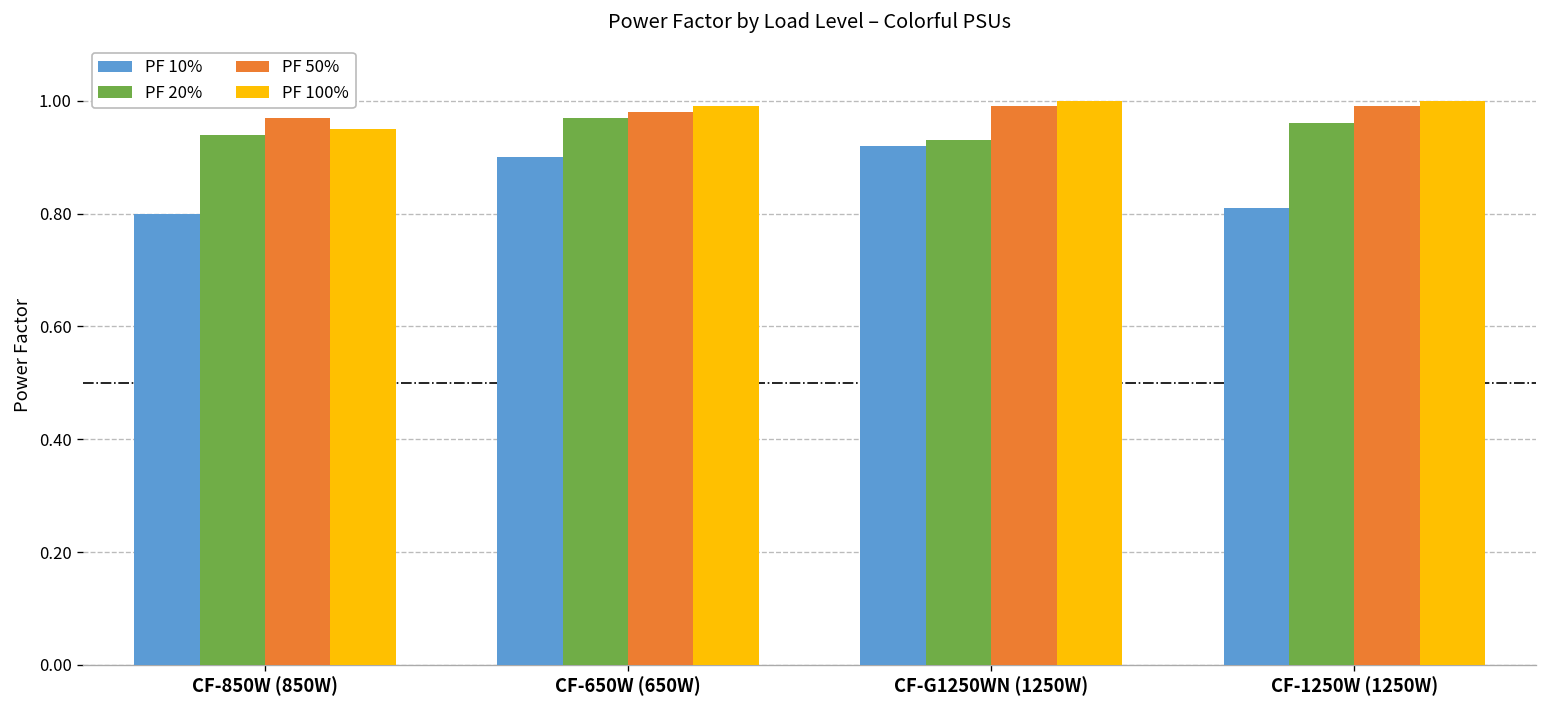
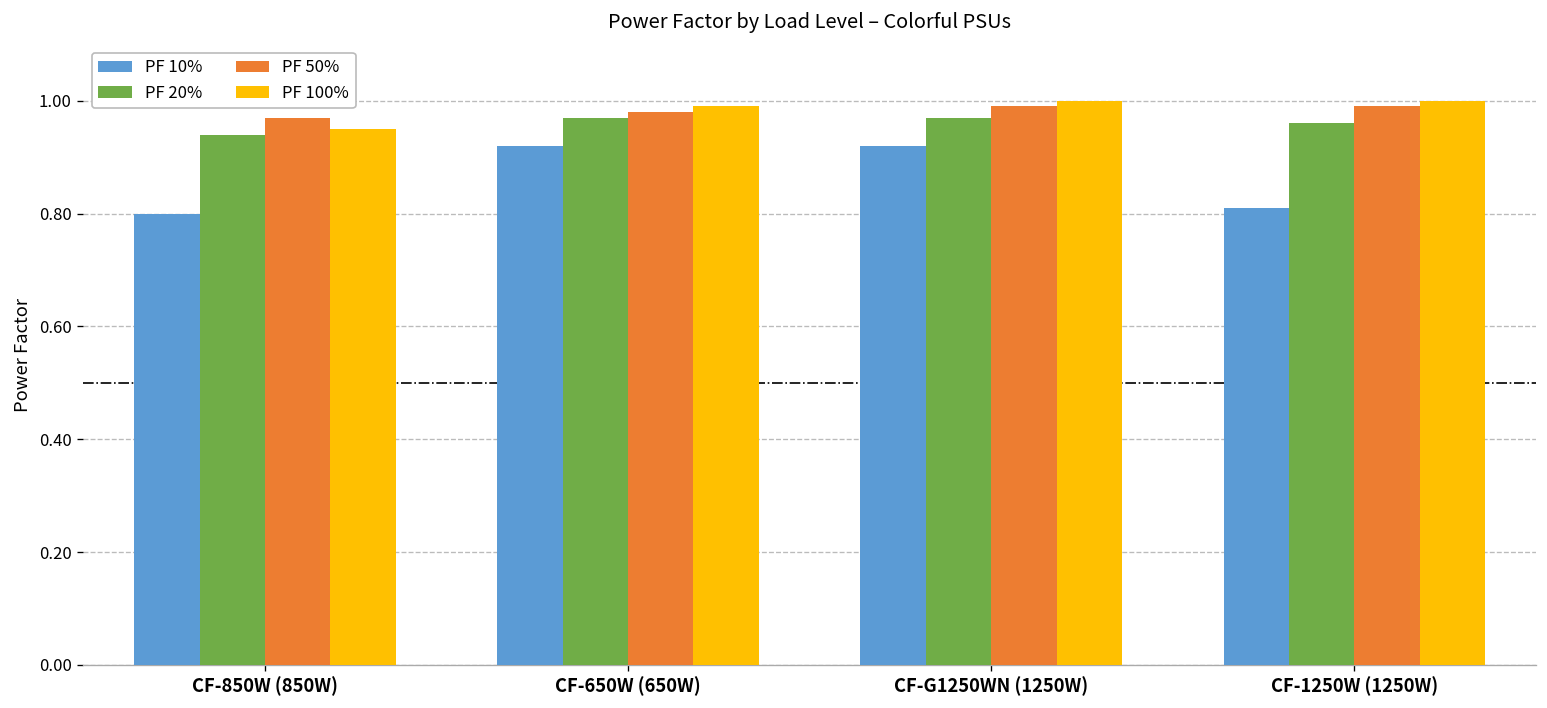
PF 10%, CF-650W (650W): 0.90 -> 0.92
PF 20%, CF-G1250WN (1250W): 0.93 -> 0.97
